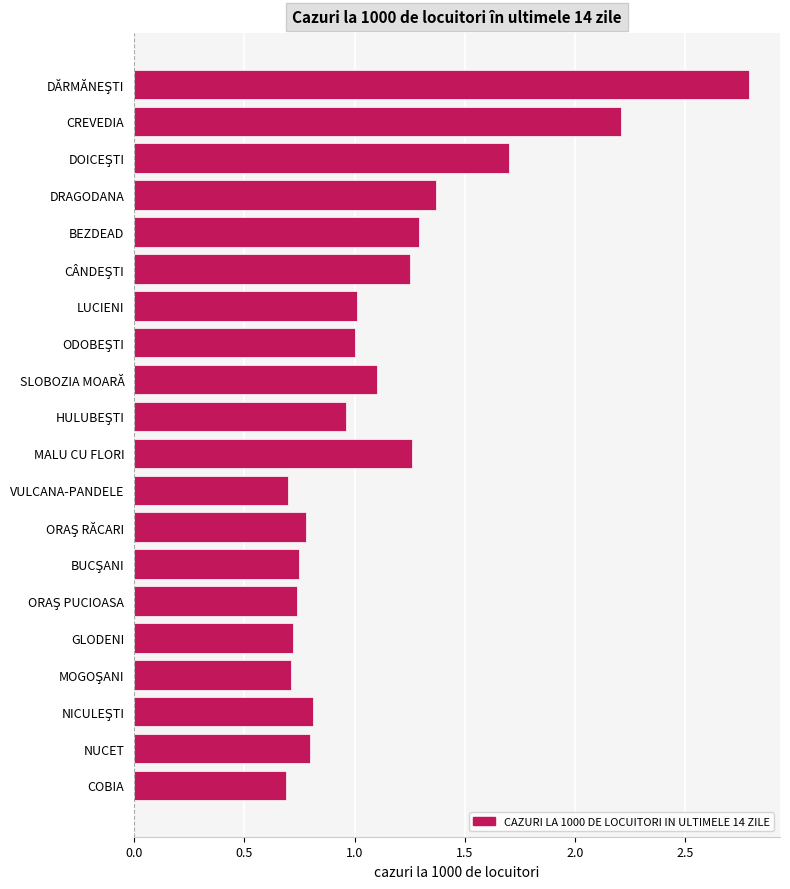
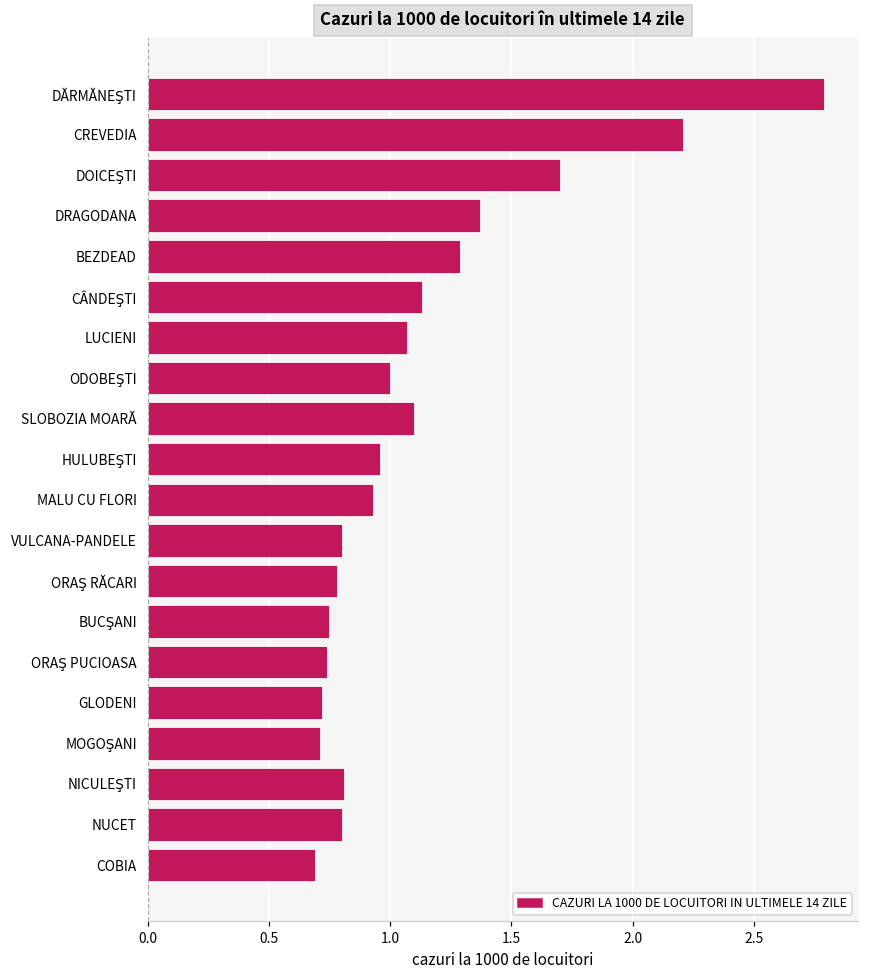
CÂNDEŞTI: 1.25 -> 1.13
LUCIENI: 1.01 -> 1.07
MALU CU FLORI: 1.26 -> 0.93
VULCANA-PANDELE: 0.7 -> 0.8
